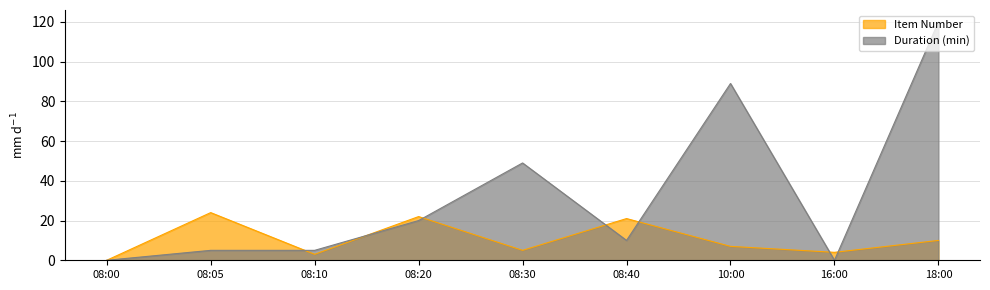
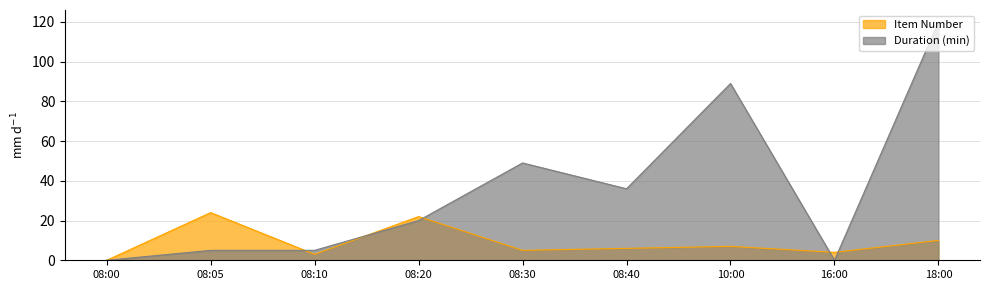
Item Number, 08:40: 21 -> 6
Duration (min), 08:40: 10 -> 36
